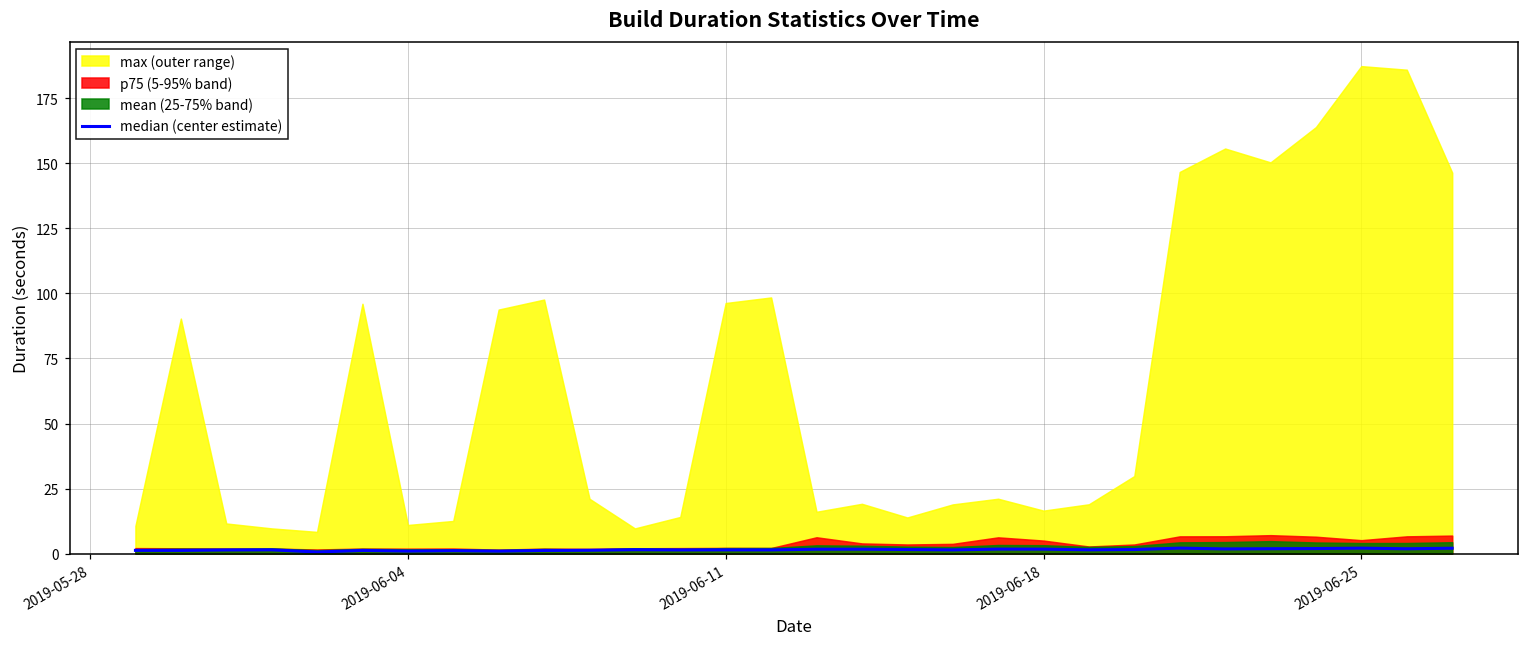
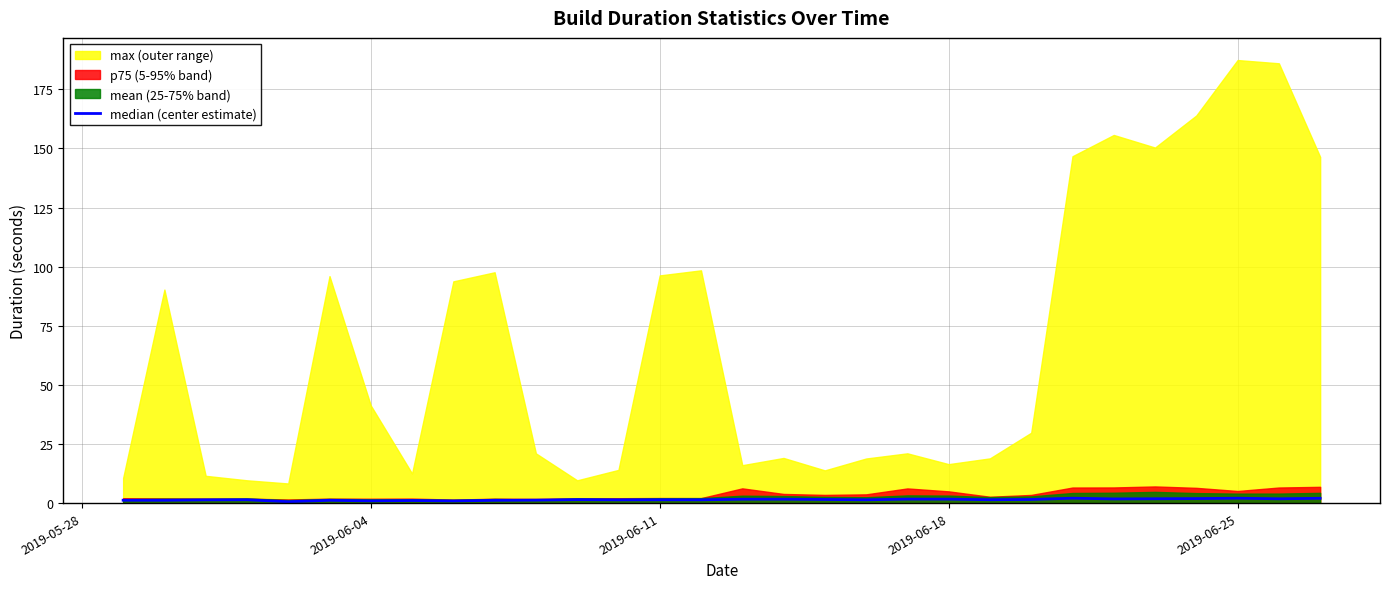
max (outer range), 2019-06-04: 11 -> 41
